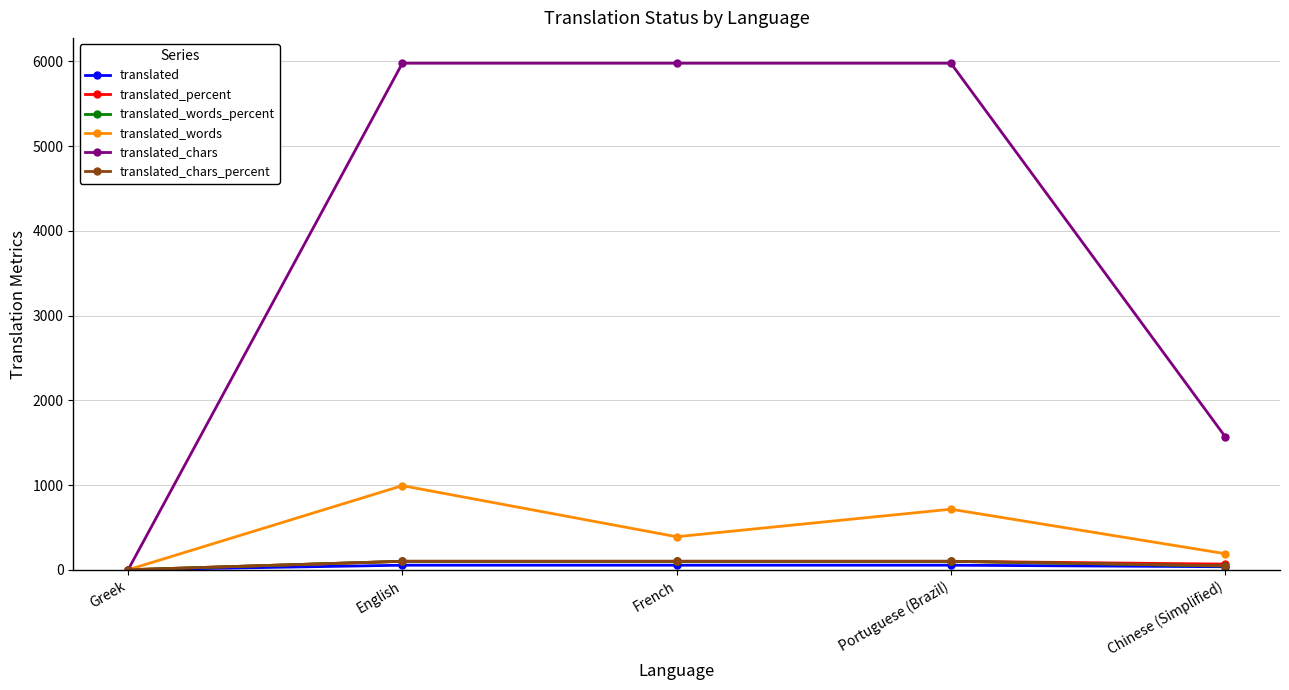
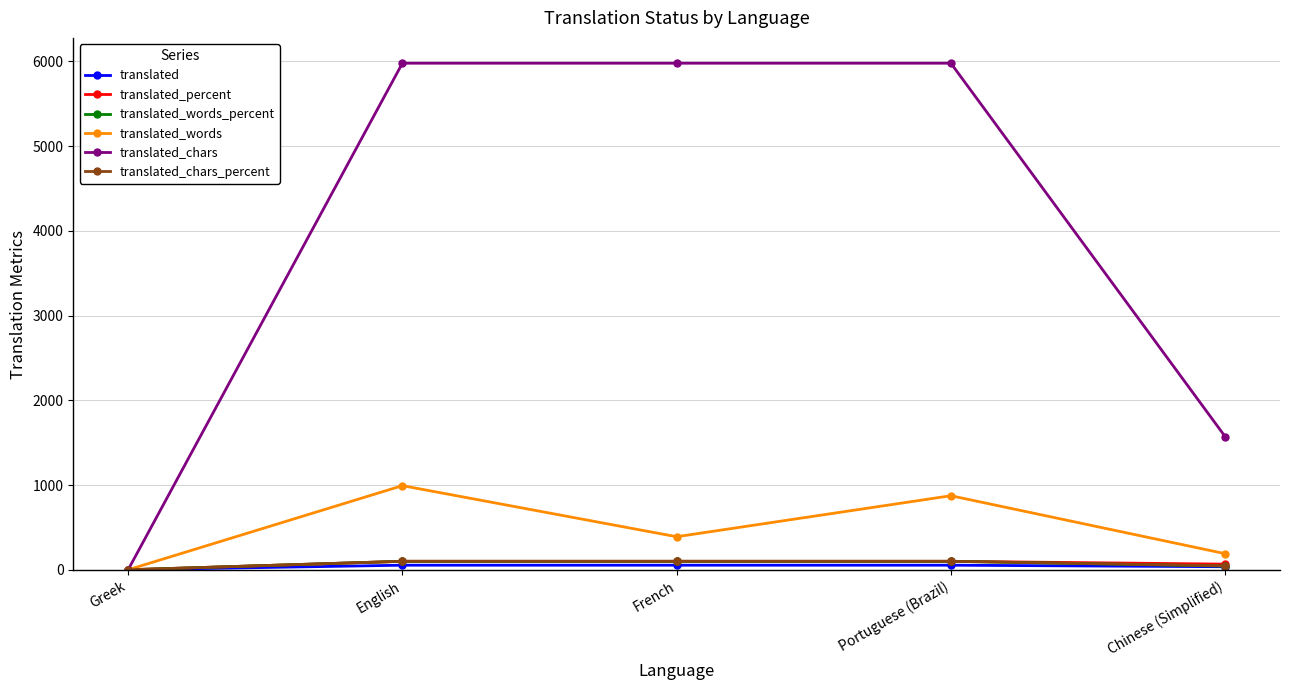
translated_words, Portuguese (Brazil): 700 -> 900
